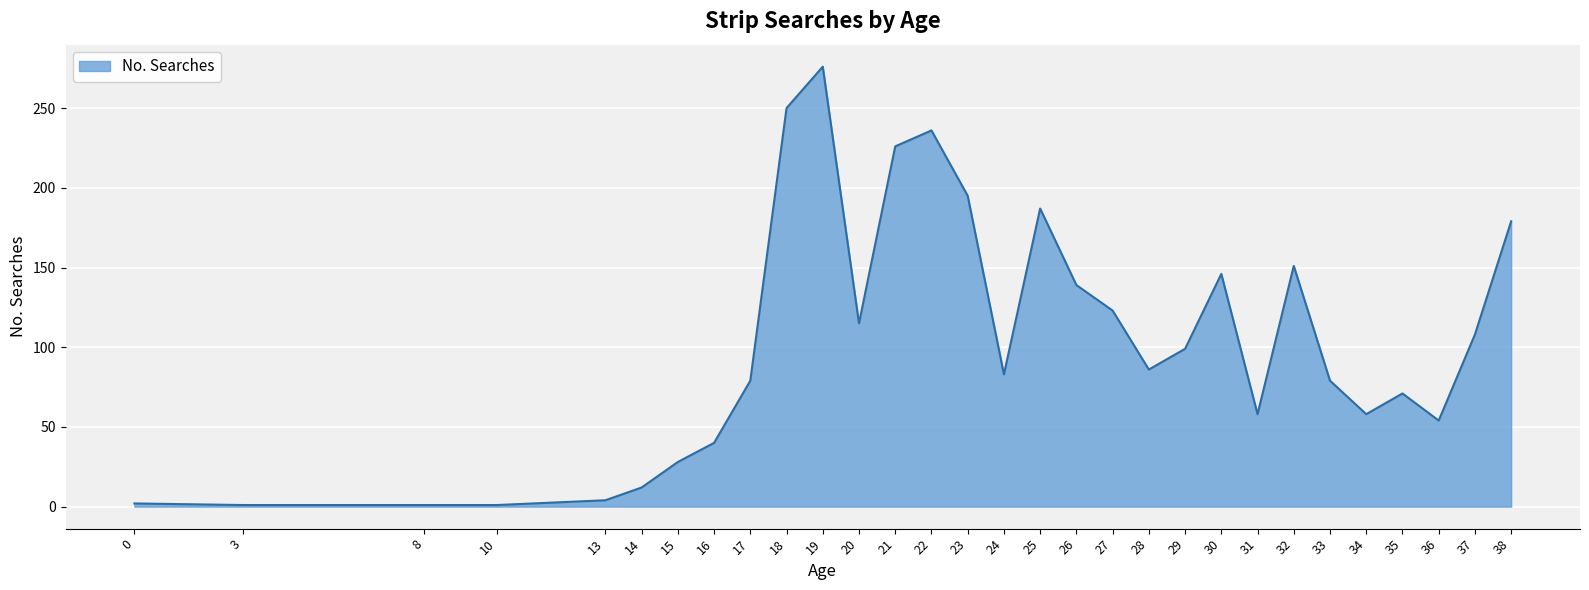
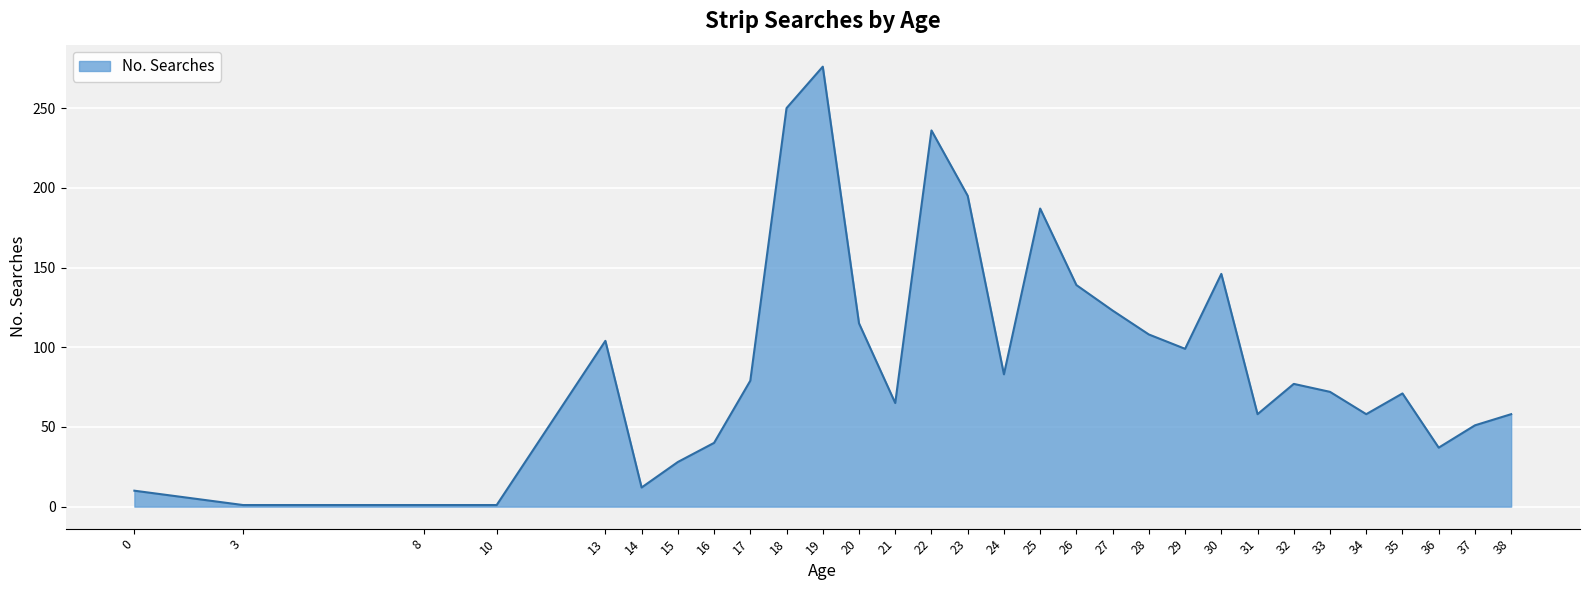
0: 2 -> 10
13: 4 -> 104
21: 226 -> 65
28: 86 -> 108
32: 151 -> 77
33: 79 -> 72
36: 54 -> 37
37: 108 -> 51
38: 179 -> 58
